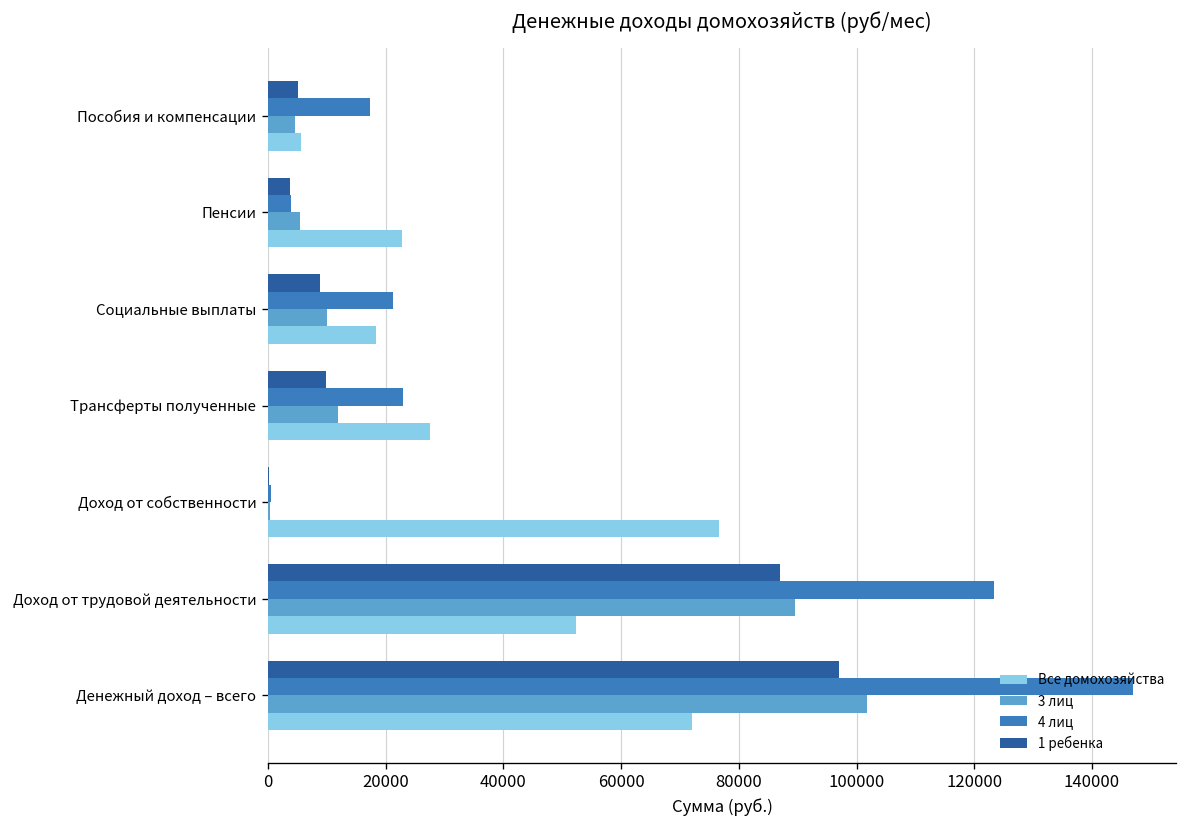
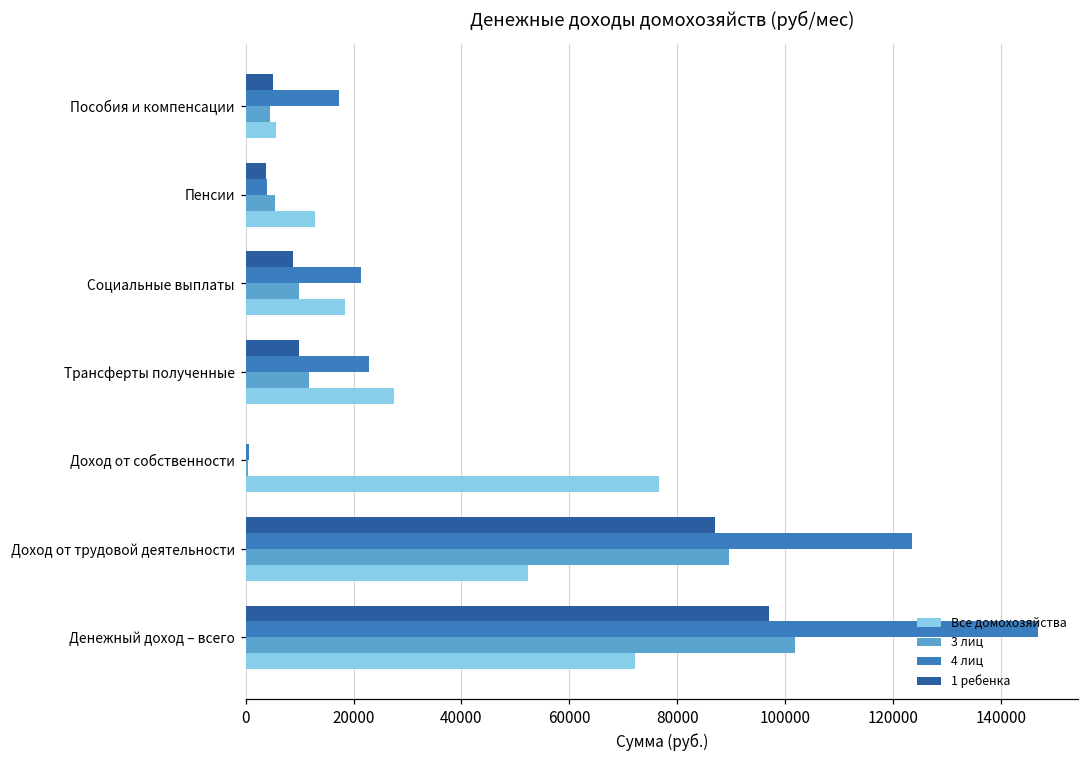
Все домохозяйства, Пенсии: 23000 -> 13000
